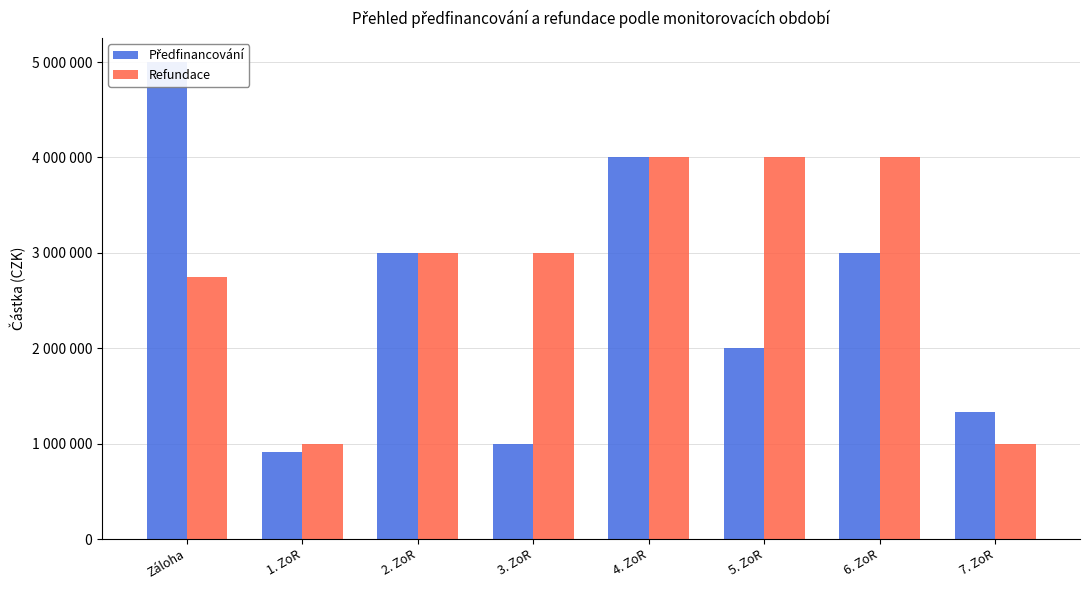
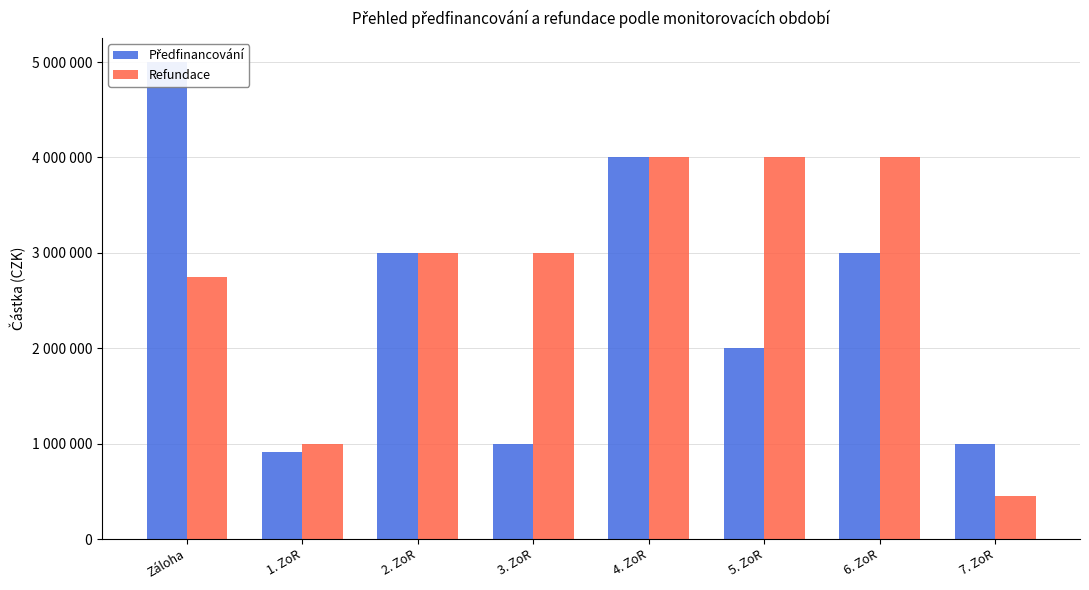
Předfinancování, 7. ZoR: 1300000 -> 1000000
Refundace, 7. ZoR: 1000000 -> 400000
